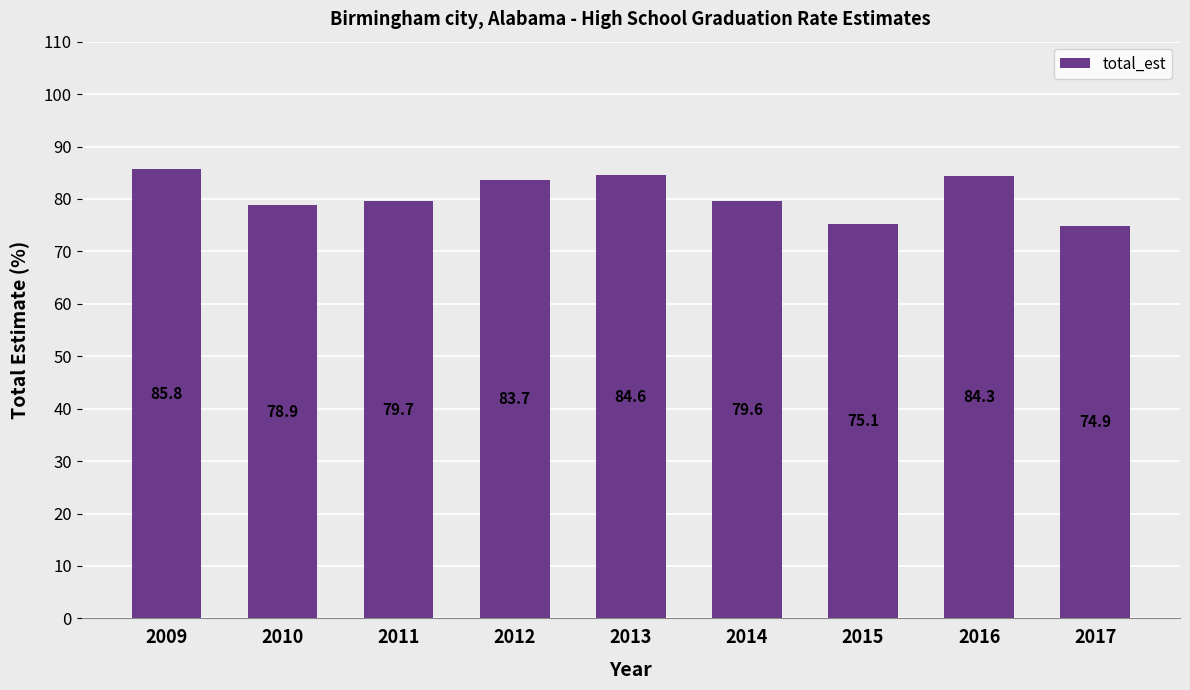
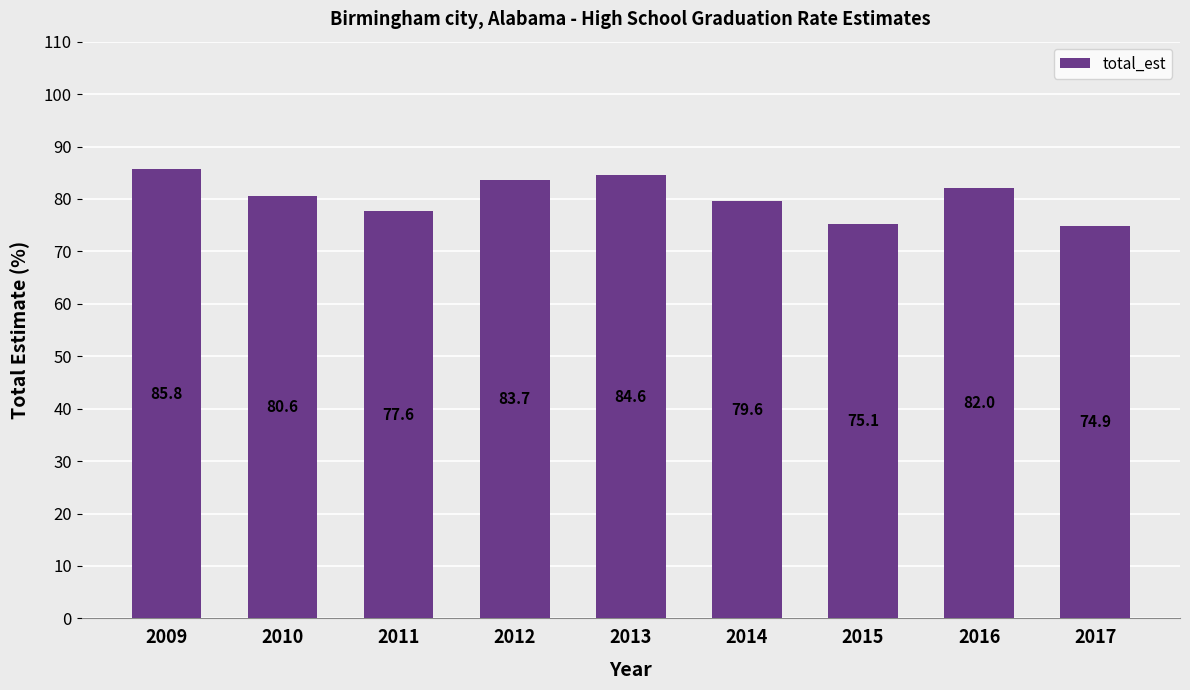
2010: 78.9 -> 80.6
2011: 79.7 -> 77.6
2016: 84.3 -> 82.0
